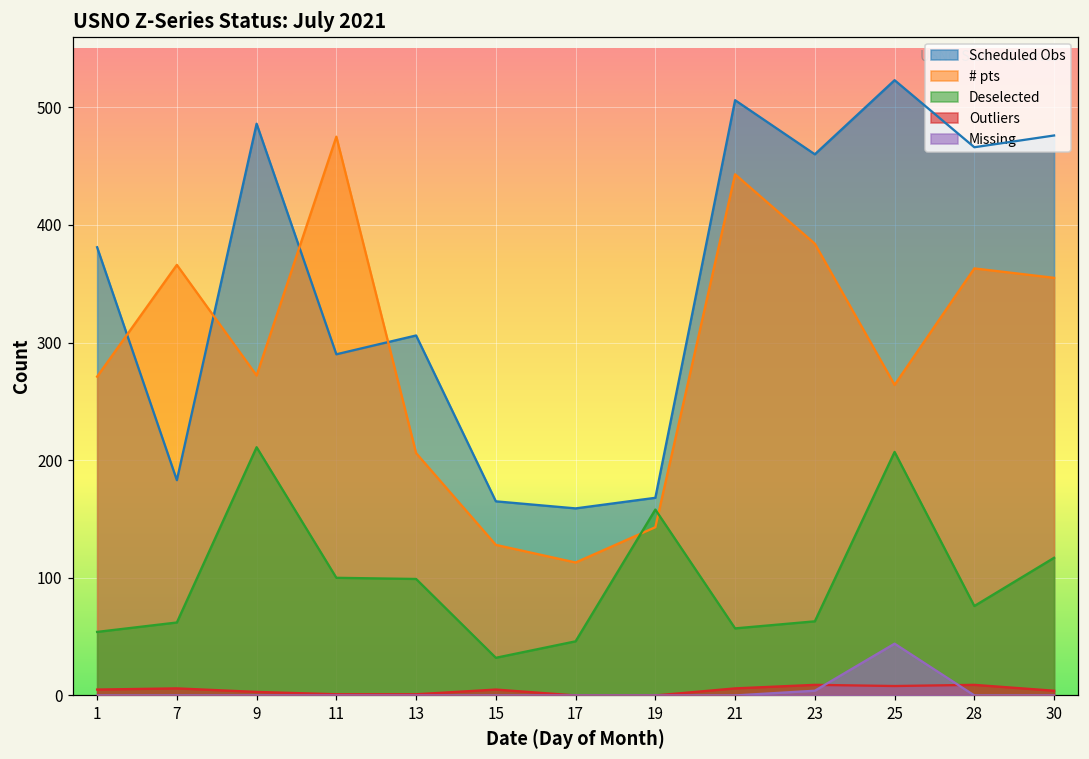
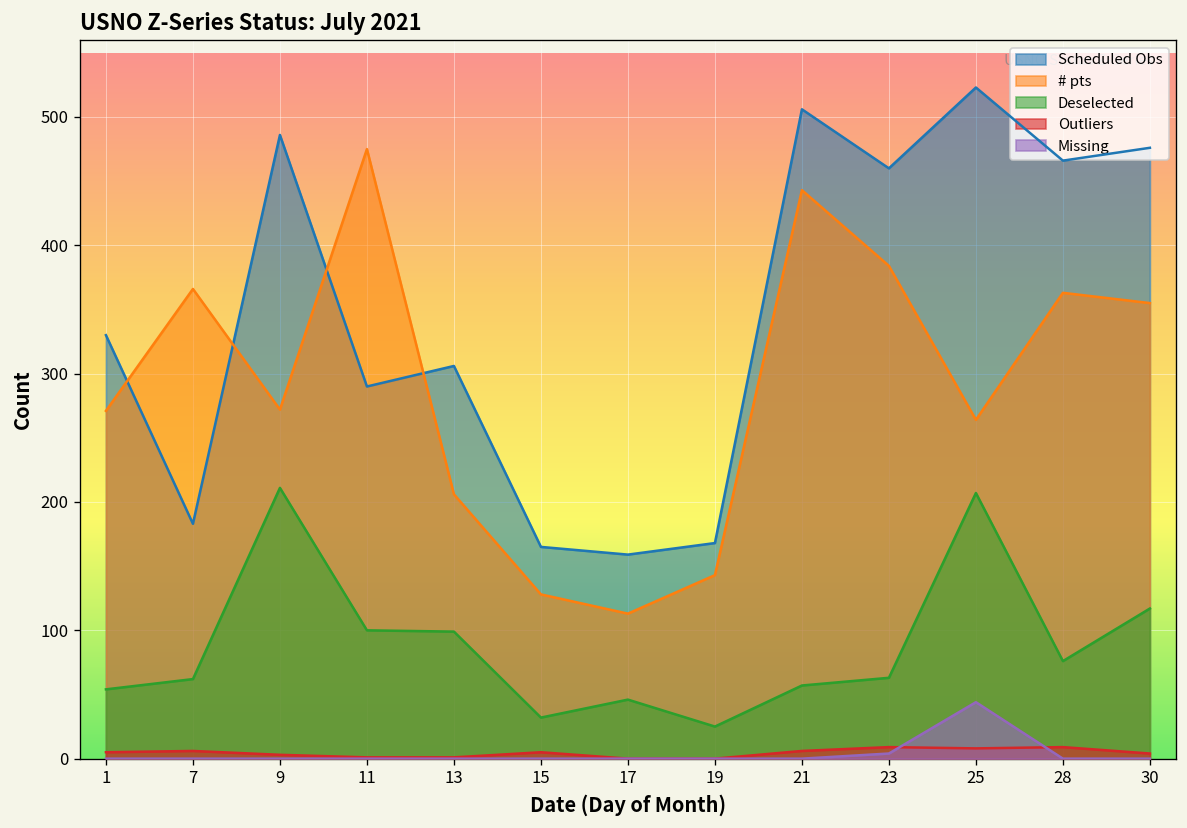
Scheduled Obs, 1: 381 -> 330
Deselected, 19: 158 -> 25
